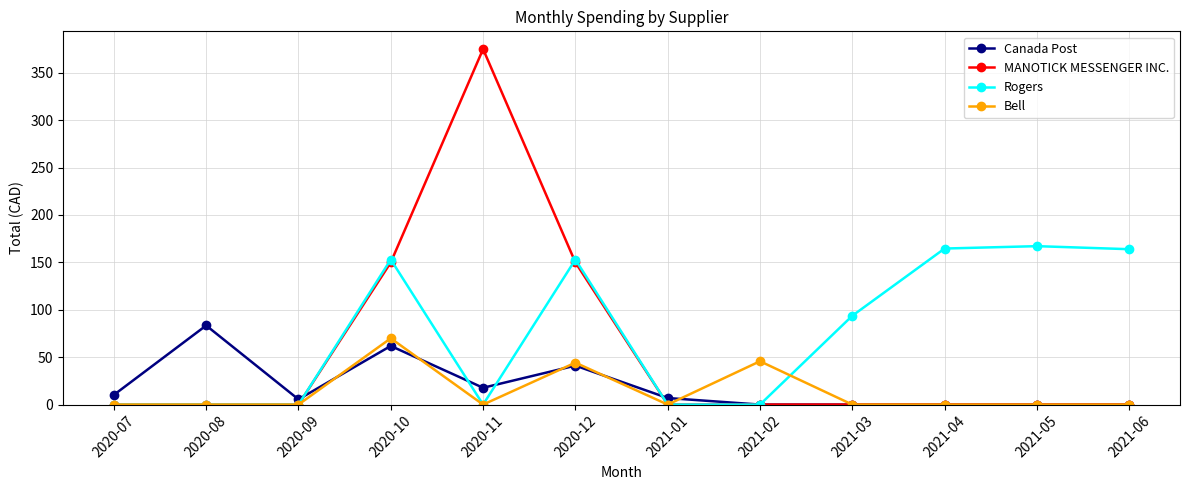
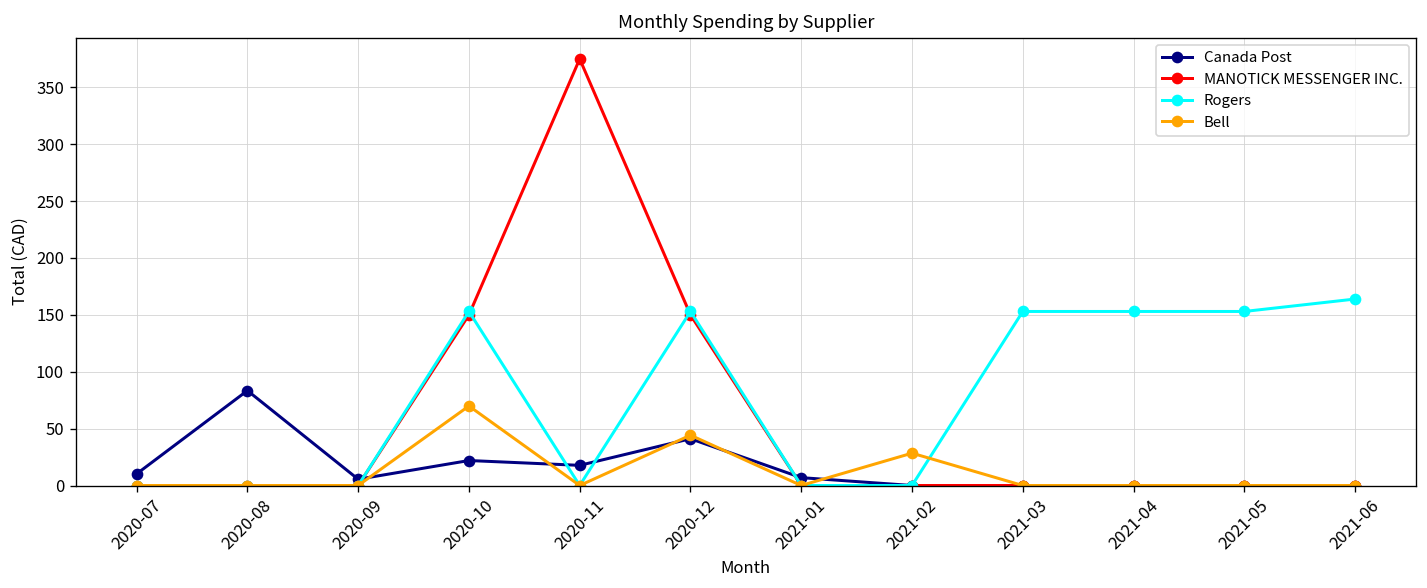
Canada Post, 2020-10: 60 -> 20
Bell, 2021-02: 50 -> 30
Rogers, 2021-03: 90 -> 150
Rogers, 2021-04: 160 -> 150
Rogers, 2021-05: 170 -> 150
